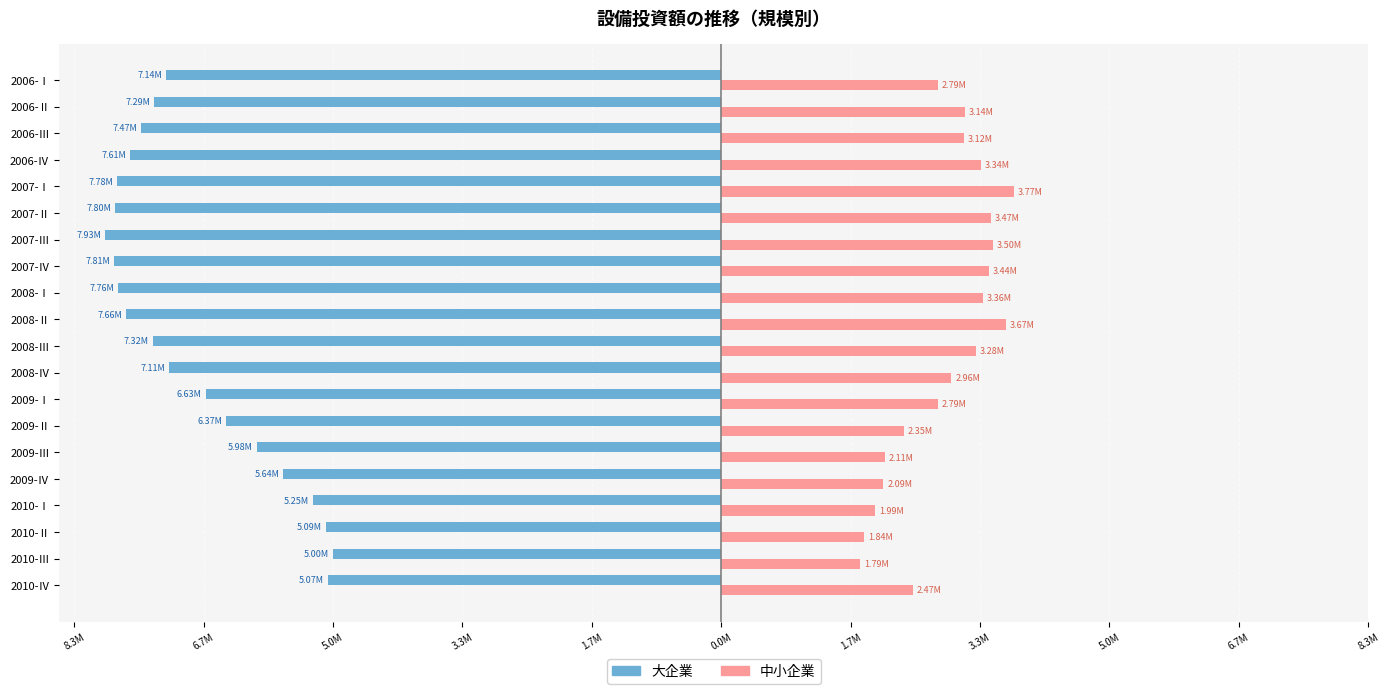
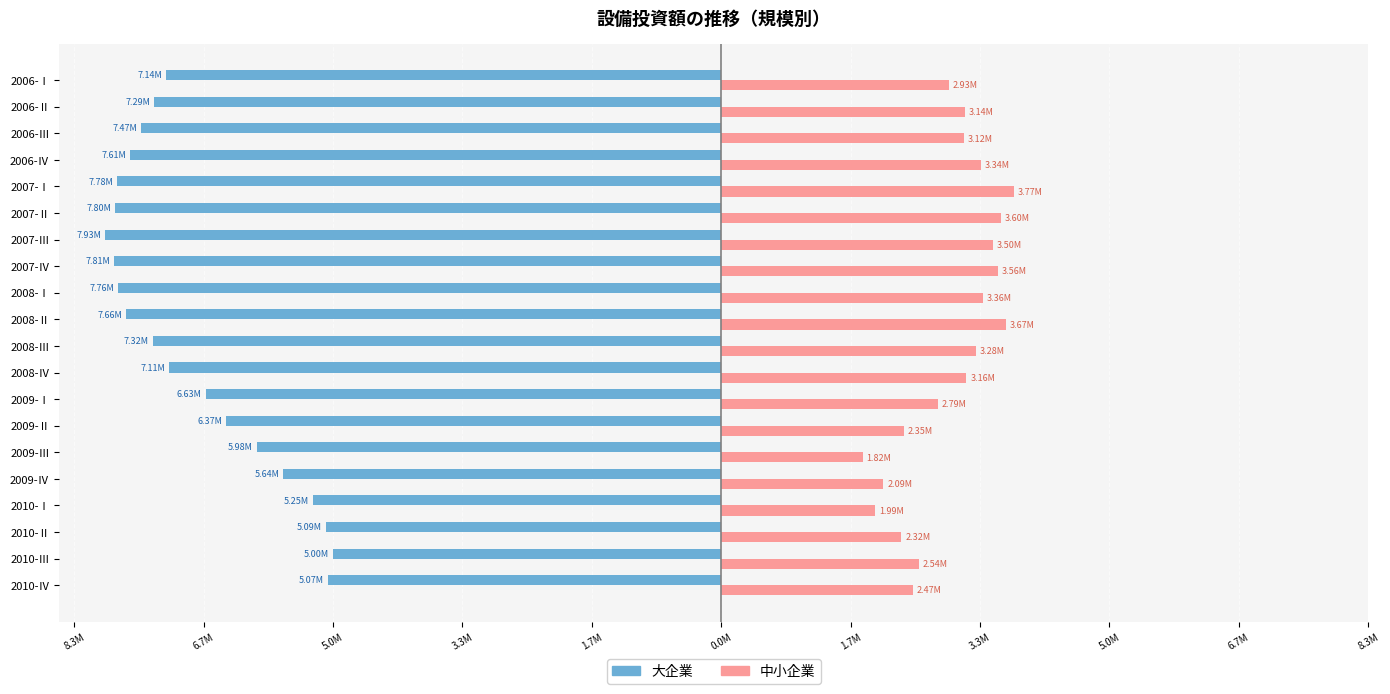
中小企業, 2006-Ⅰ: 2.79M -> 2.93M
中小企業, 2007-Ⅱ: 3.47M -> 3.60M
中小企業, 2007-Ⅳ: 3.44M -> 3.56M
中小企業, 2008-Ⅳ: 2.96M -> 3.16M
中小企業, 2009-Ⅲ: 2.11M -> 1.82M
中小企業, 2010-Ⅱ: 1.84M -> 2.32M
中小企業, 2010-Ⅲ: 1.79M -> 2.54M
